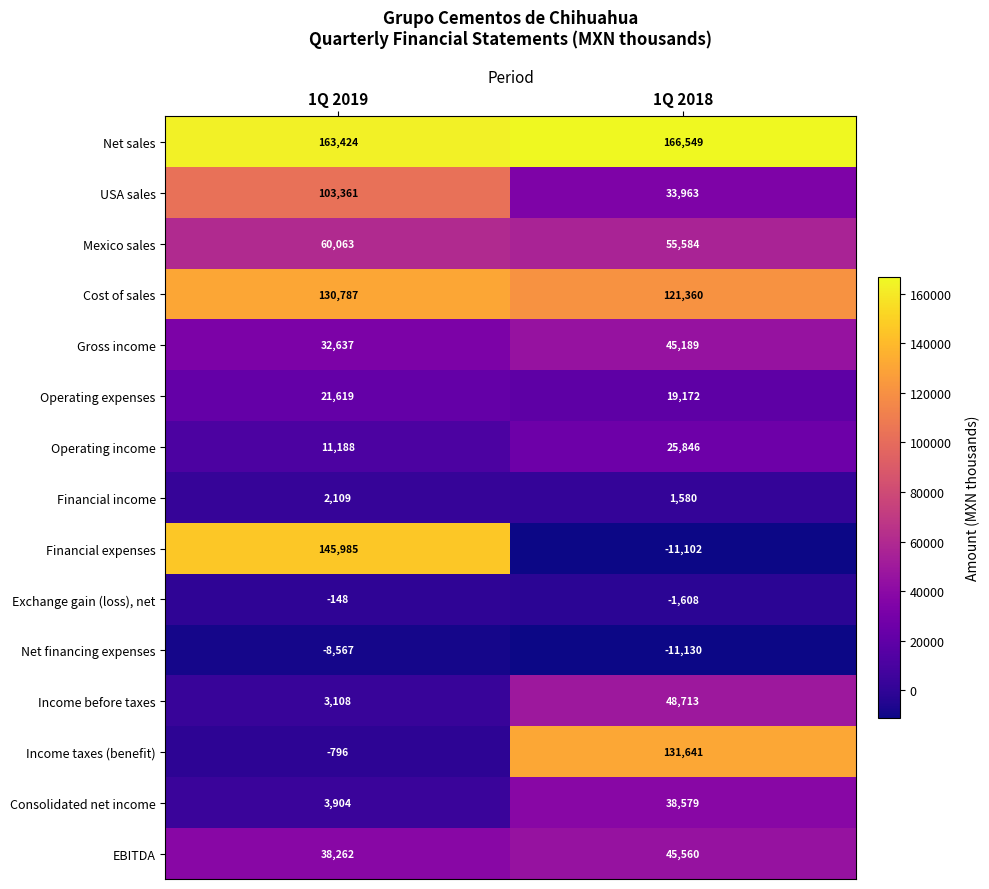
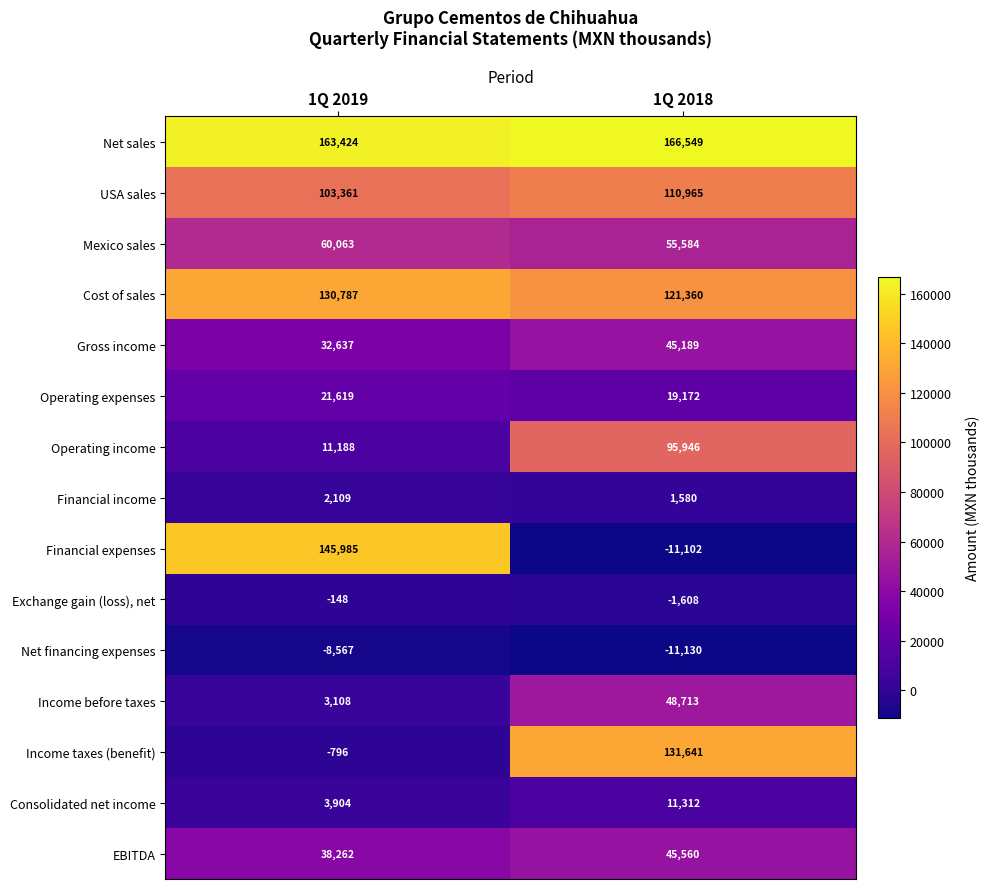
USA sales, 1Q 2018: 33,963 -> 110,965
Operating income, 1Q 2018: 25,846 -> 95,946
Consolidated net income, 1Q 2018: 38,579 -> 11,312
